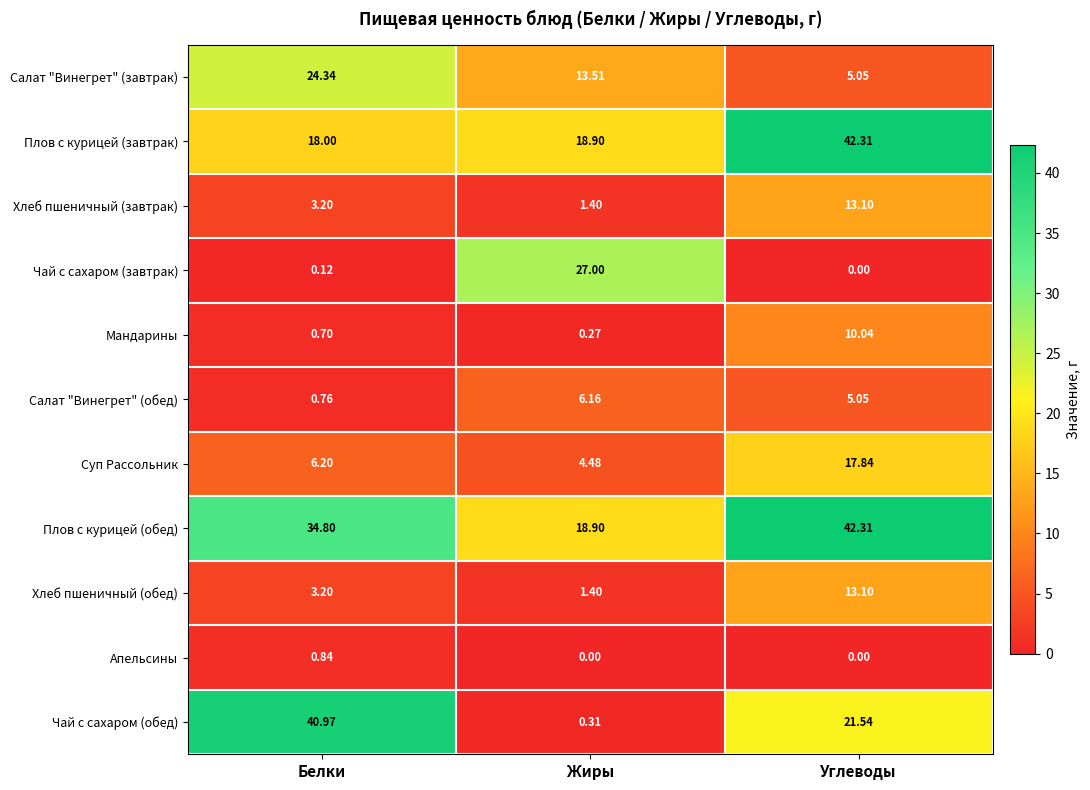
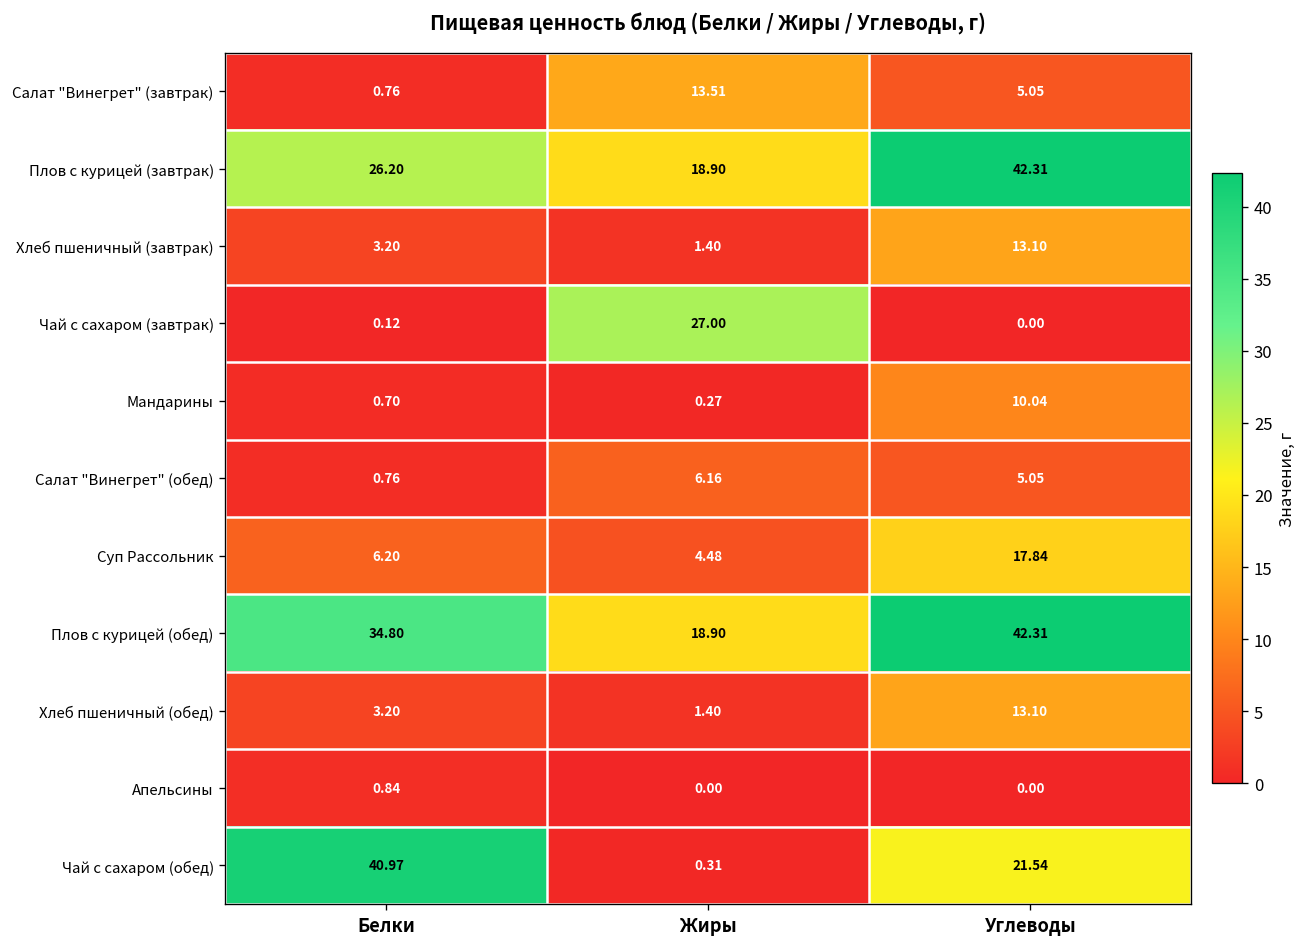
Салат "Винегрет" (завтрак), Белки: 24.34 -> 0.76
Плов с курицей (завтрак), Белки: 18.00 -> 26.20
